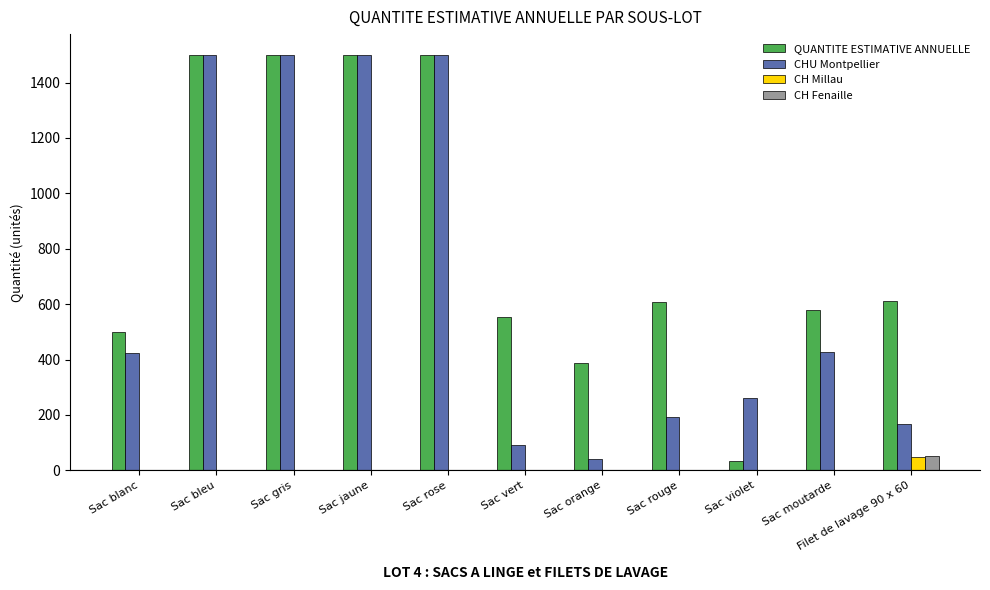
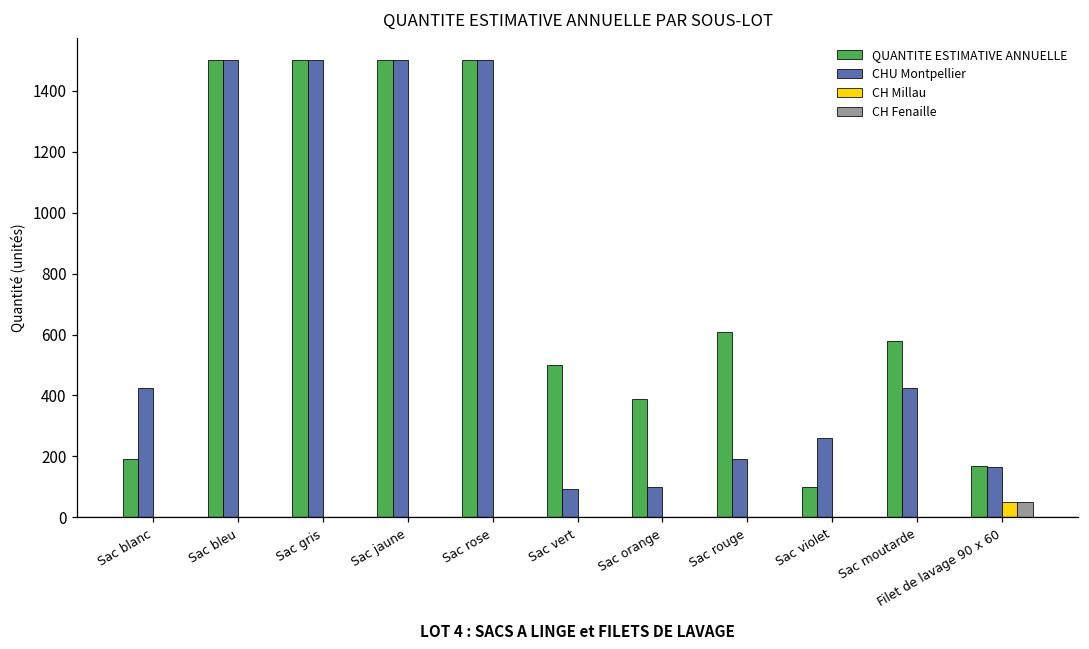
QUANTITE ESTIMATIVE ANNUELLE, Sac blanc: 500 -> 190
QUANTITE ESTIMATIVE ANNUELLE, Sac vert: 550 -> 500
CHU Montpellier, Sac orange: 40 -> 100
QUANTITE ESTIMATIVE ANNUELLE, Sac violet: 30 -> 100
QUANTITE ESTIMATIVE ANNUELLE, Filet de lavage 90 x 60: 610 -> 170
